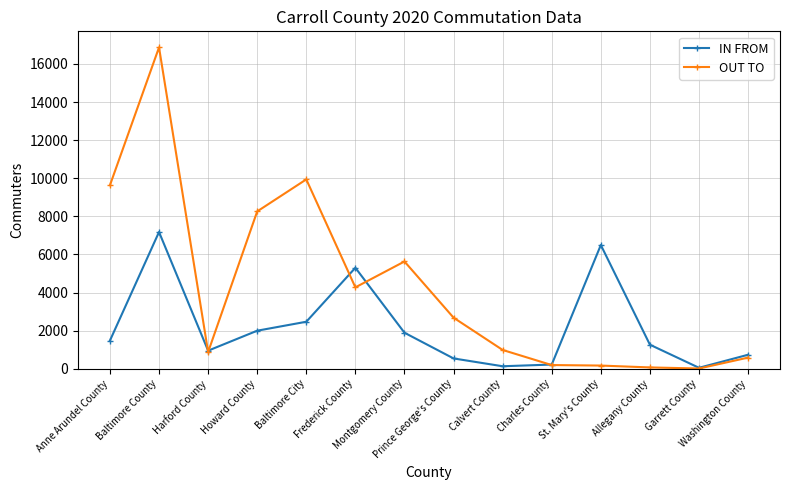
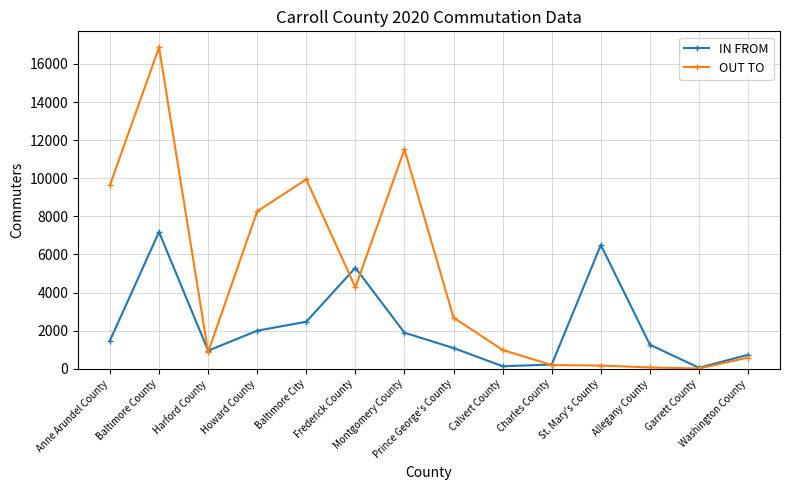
OUT TO, Montgomery County: 5600 -> 11500
IN FROM, Prince George's County: 500 -> 1100
